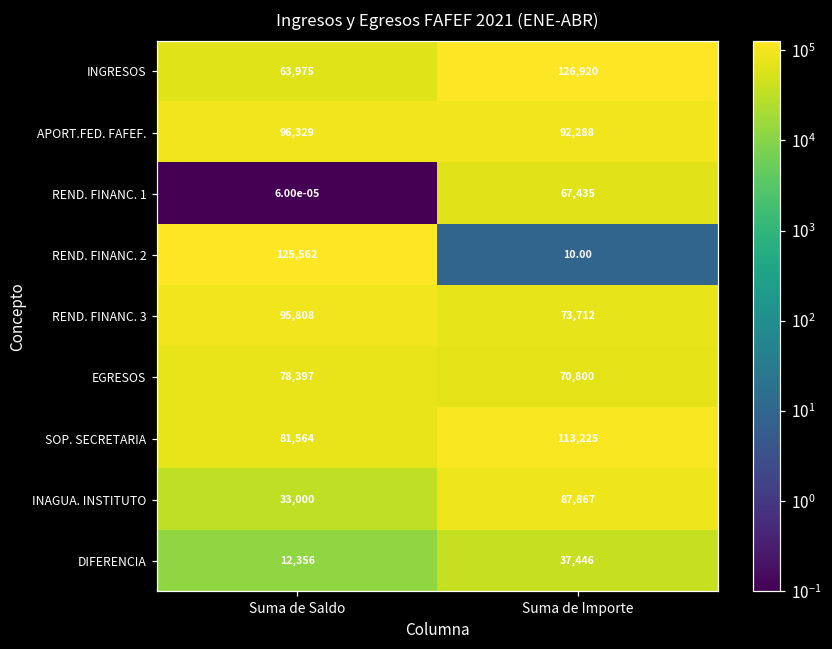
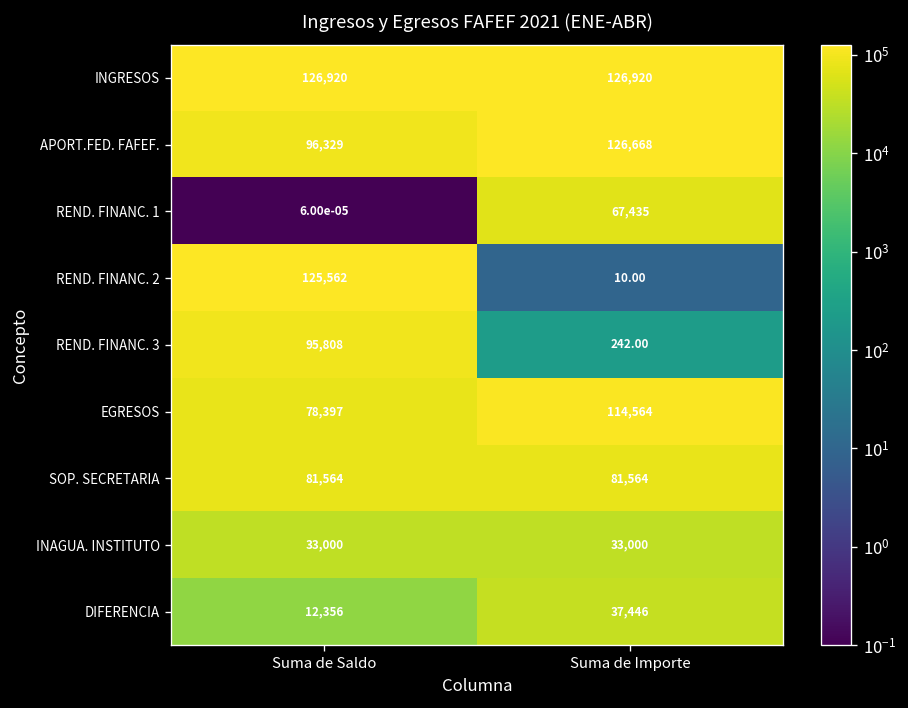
INGRESOS, Suma de Saldo: 63,975 -> 126,920
APORT.FED. FAFEF., Suma de Importe: 92,288 -> 126,668
REND. FINANC. 3, Suma de Importe: 73,712 -> 242.00
EGRESOS, Suma de Importe: 70,800 -> 114,564
SOP. SECRETARIA, Suma de Importe: 113,225 -> 81,564
INAGUA. INSTITUTO, Suma de Importe: 87,867 -> 33,000
